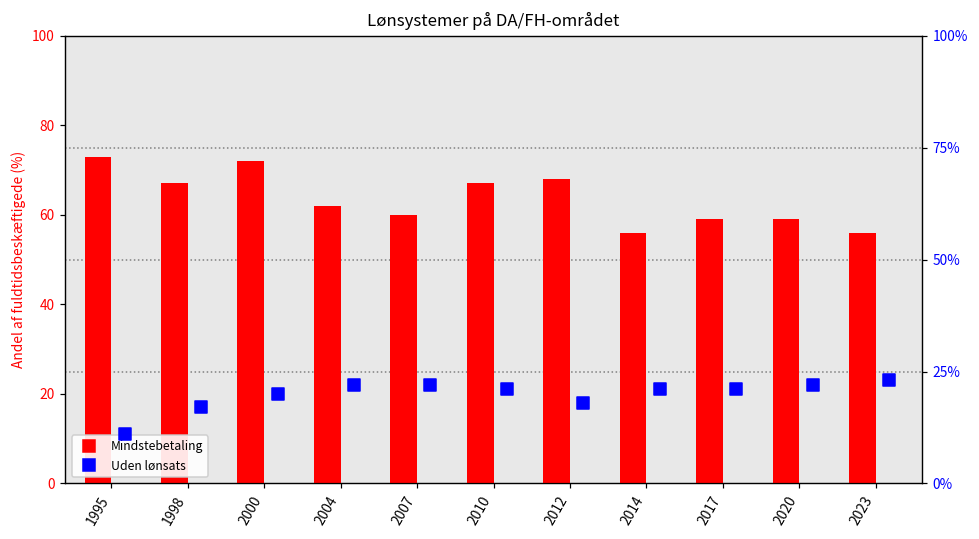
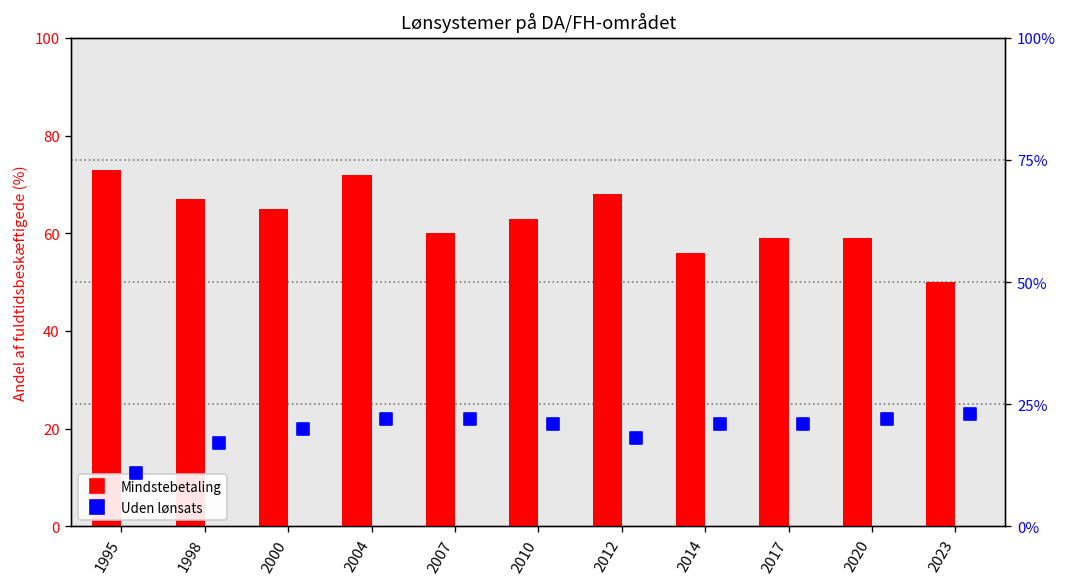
Mindstebetaling, 2000: 72 -> 65
Mindstebetaling, 2004: 62 -> 72
Mindstebetaling, 2010: 67 -> 63
Mindstebetaling, 2023: 56 -> 50
